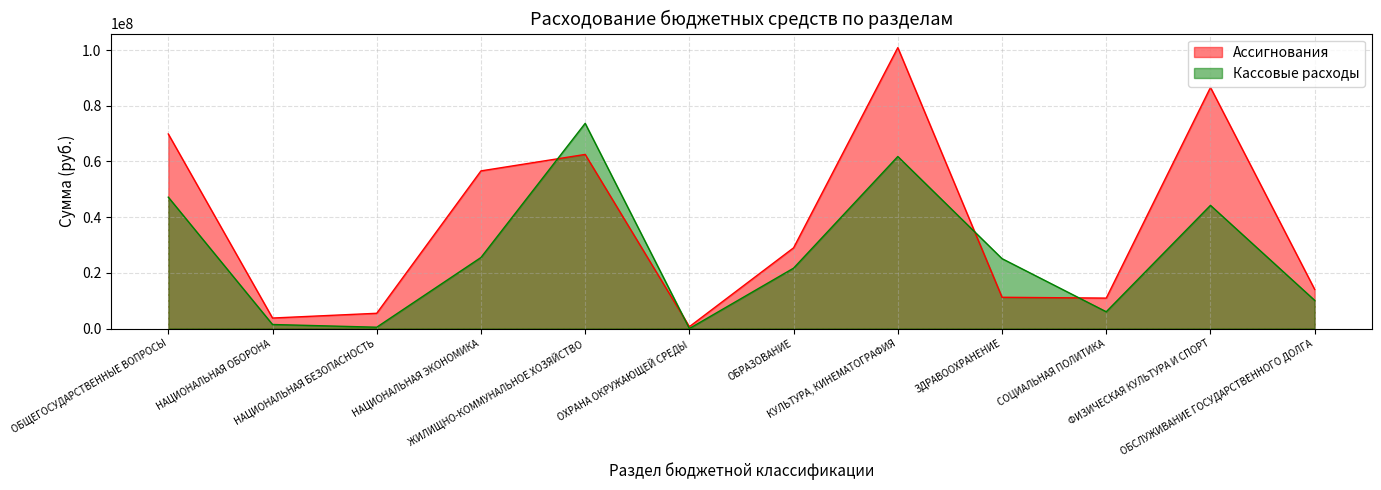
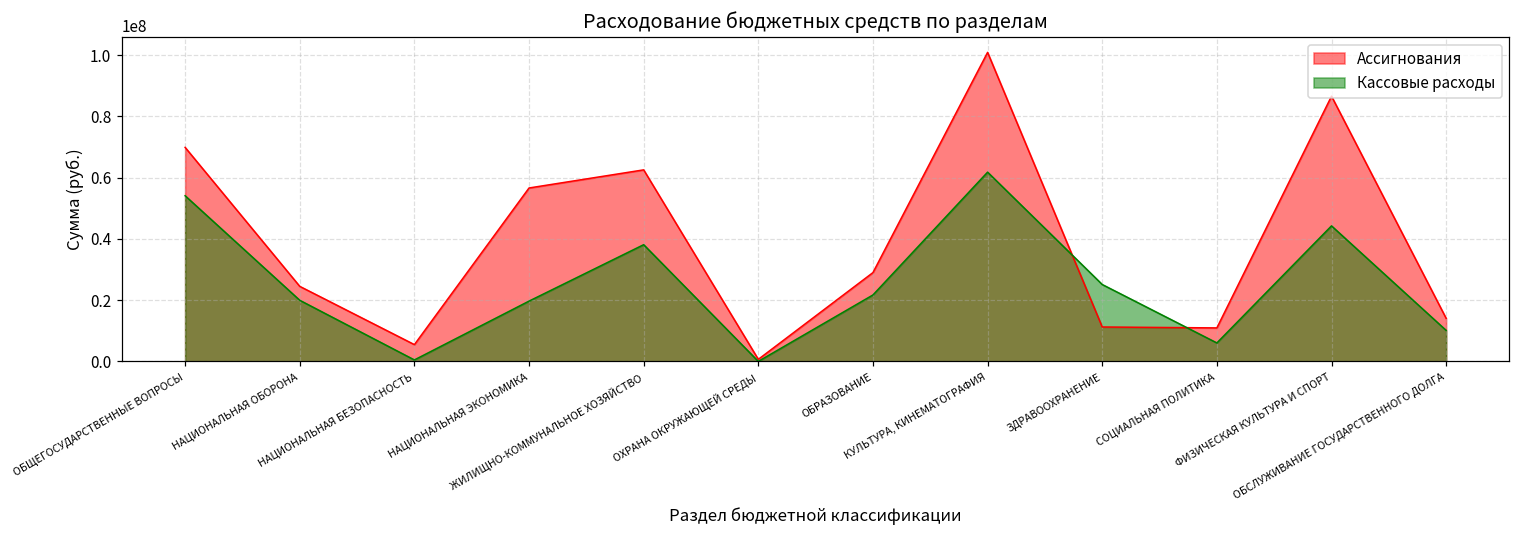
Кассовые расходы, ОБЩЕГОСУДАРСТВЕННЫЕ ВОПРОСЫ: 47000000 -> 54000000
Ассигнования, НАЦИОНАЛЬНАЯ ОБОРОНА: 4000000 -> 24000000
Кассовые расходы, НАЦИОНАЛЬНАЯ ОБОРОНА: 1000000 -> 20000000
Кассовые расходы, НАЦИОНАЛЬНАЯ ЭКОНОМИКА: 26000000 -> 20000000
Кассовые расходы, ЖИЛИЩНО-КОММУНАЛЬНОЕ ХОЗЯЙСТВО: 74000000 -> 38000000
